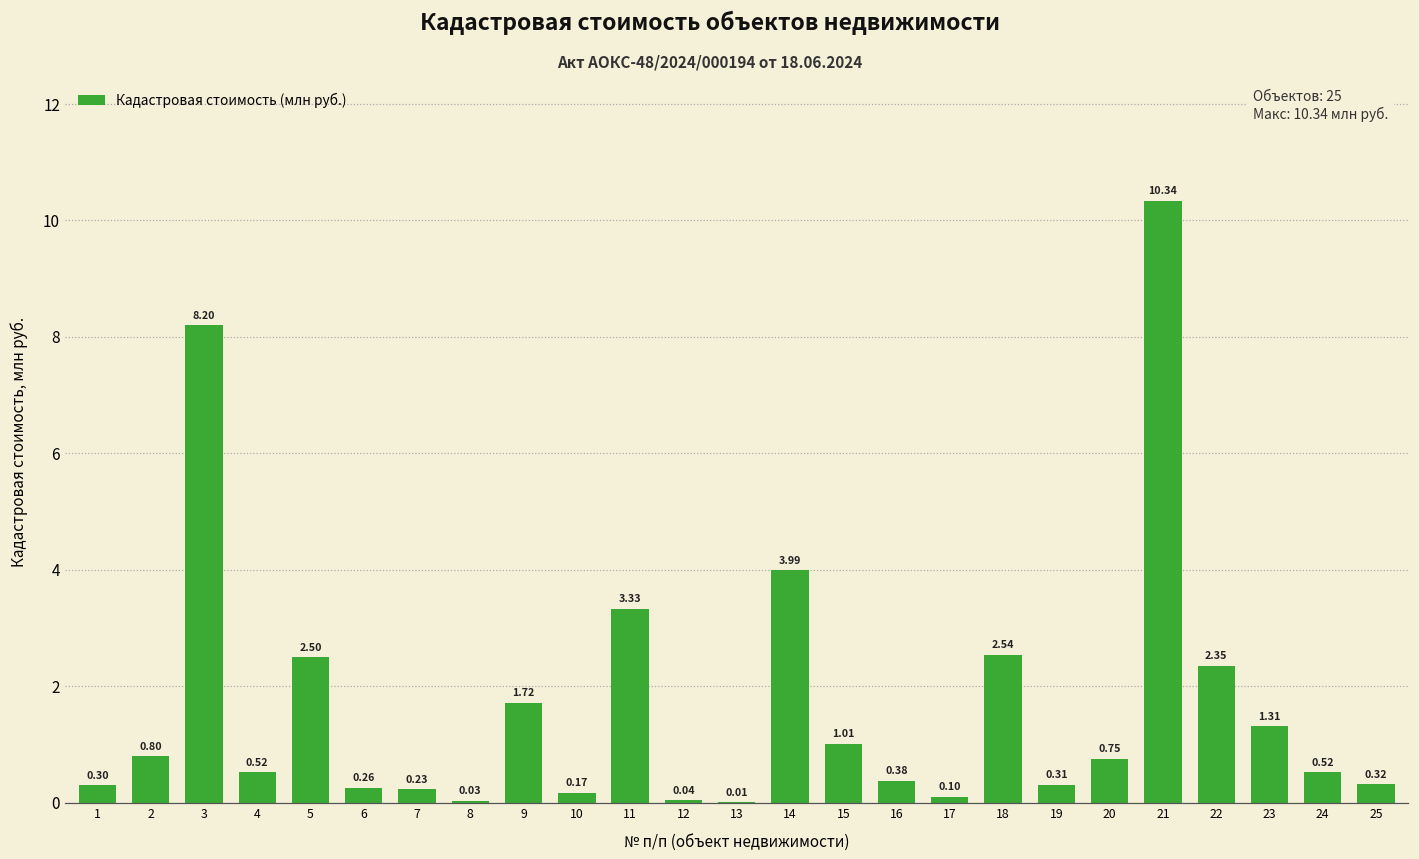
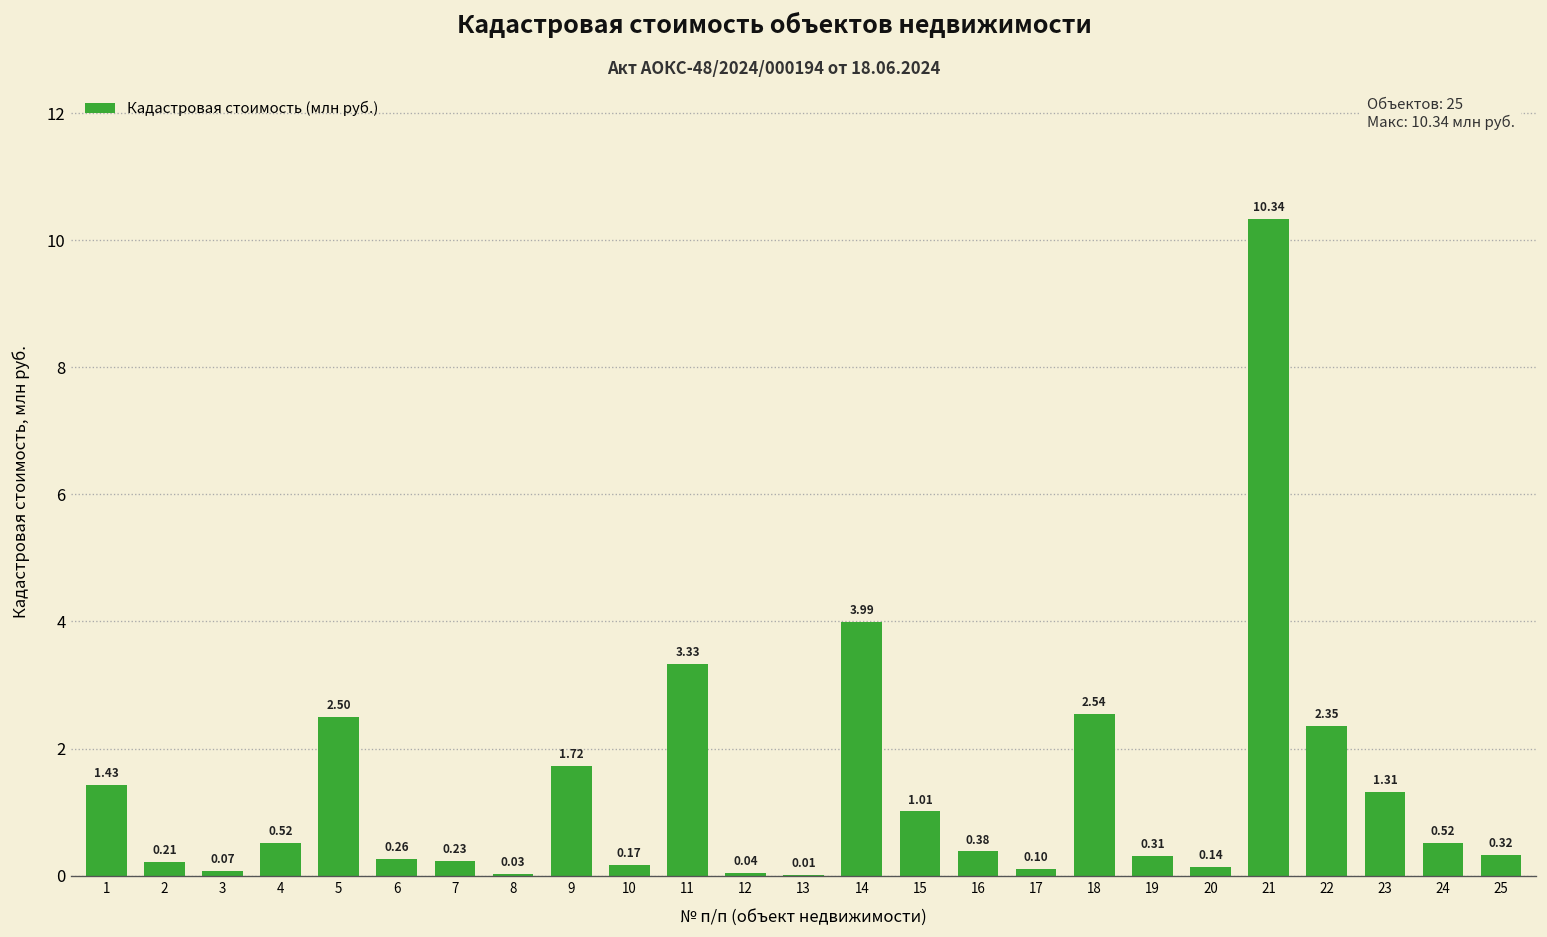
1: 0.30 -> 1.43
2: 0.80 -> 0.21
3: 8.20 -> 0.07
20: 0.75 -> 0.14
